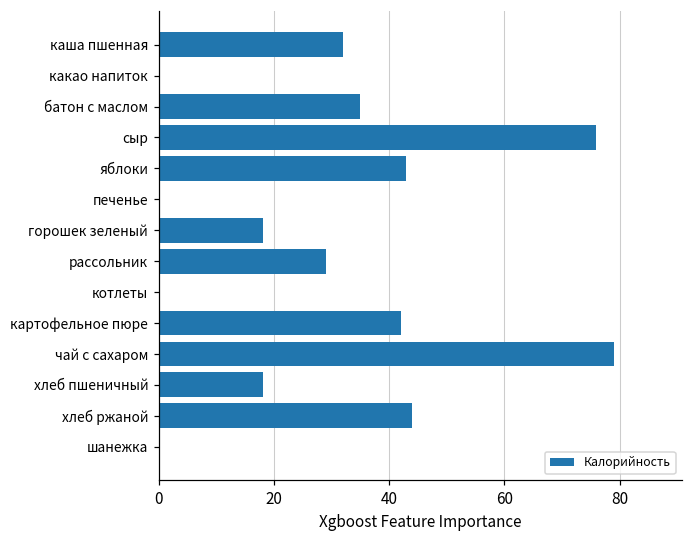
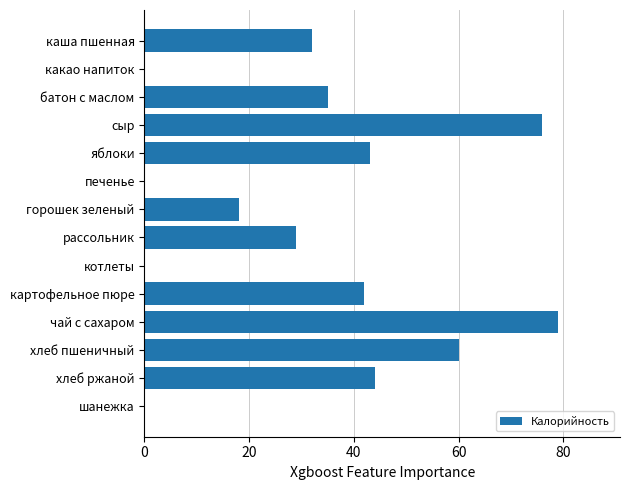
хлеб пшеничный: 18 -> 60
